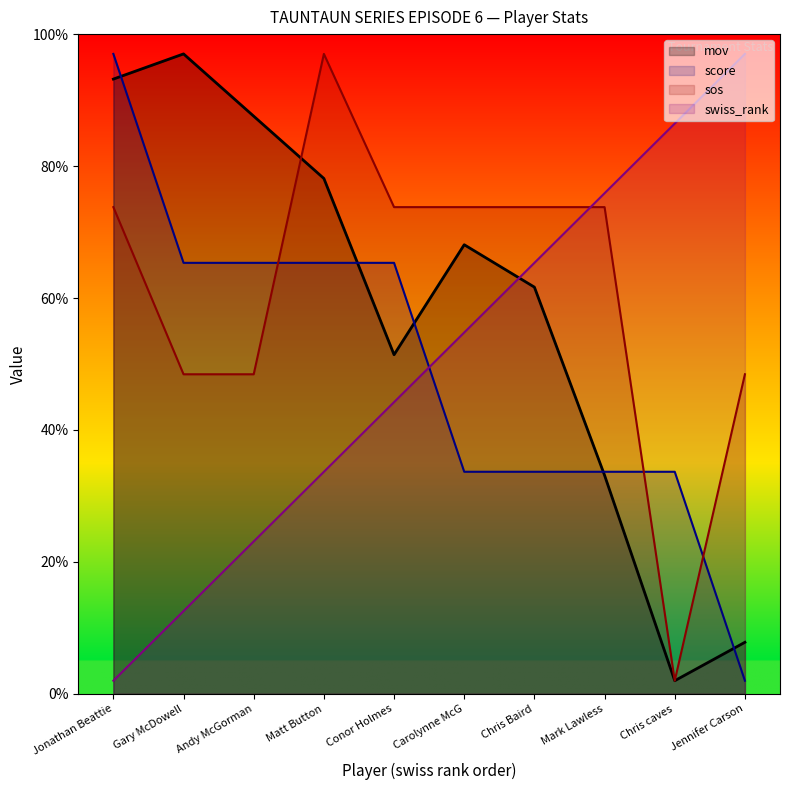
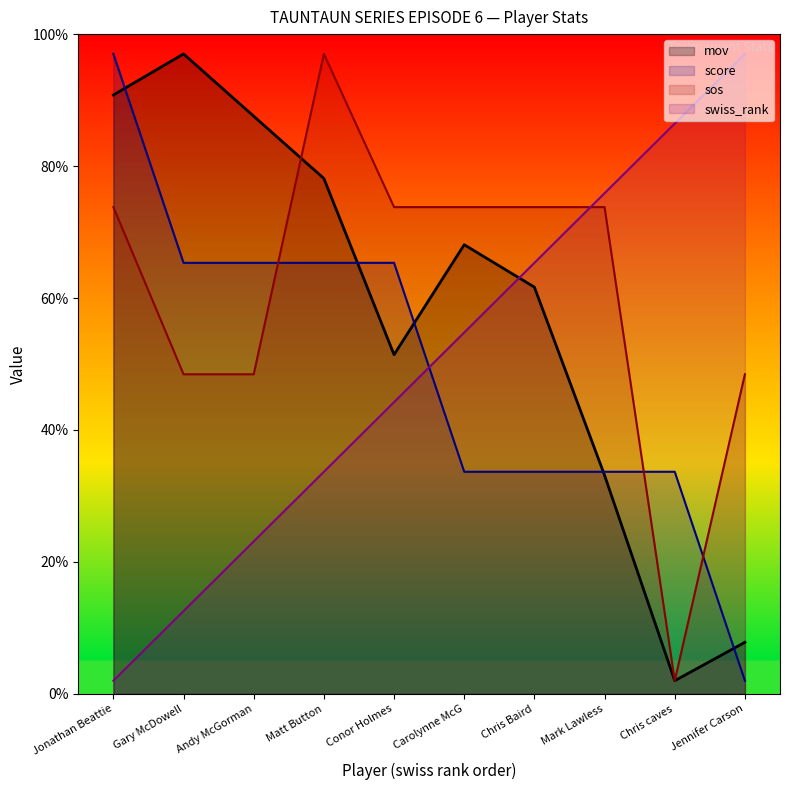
mov, Jonathan Beattie: 93% -> 91%
